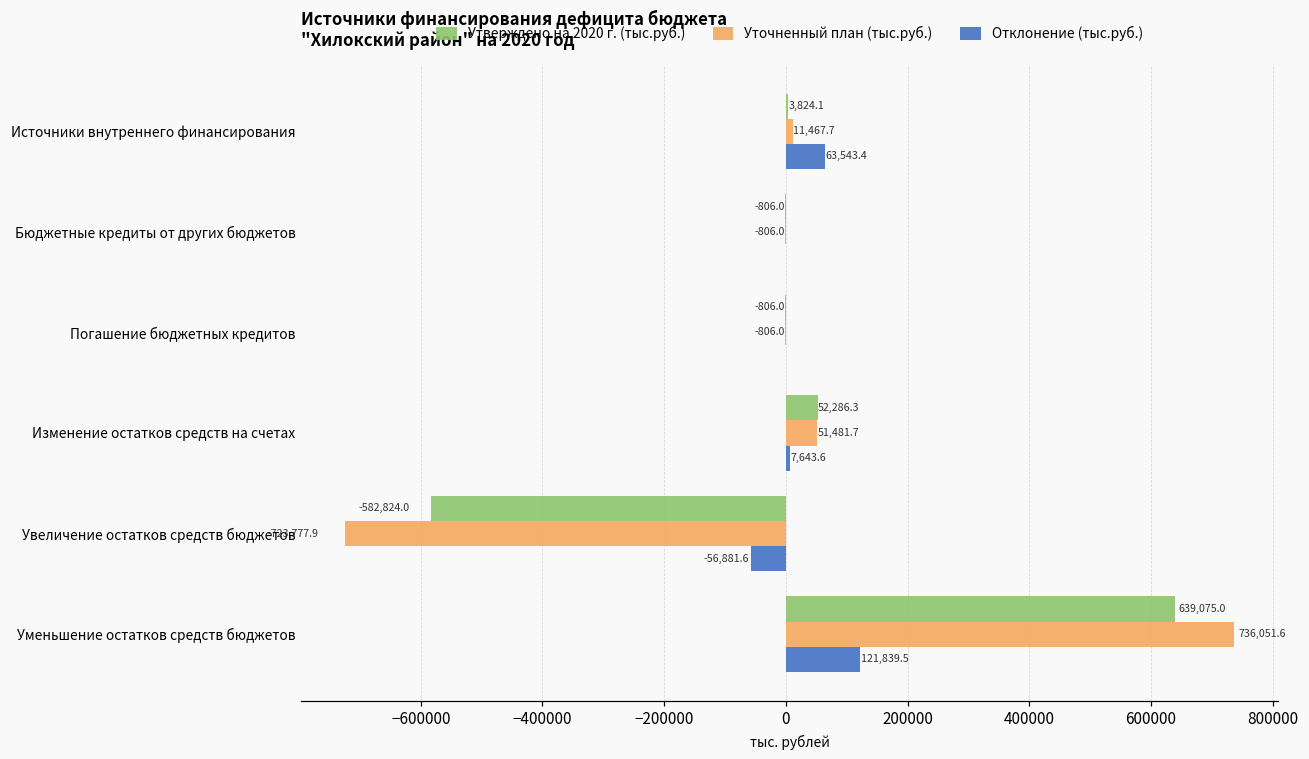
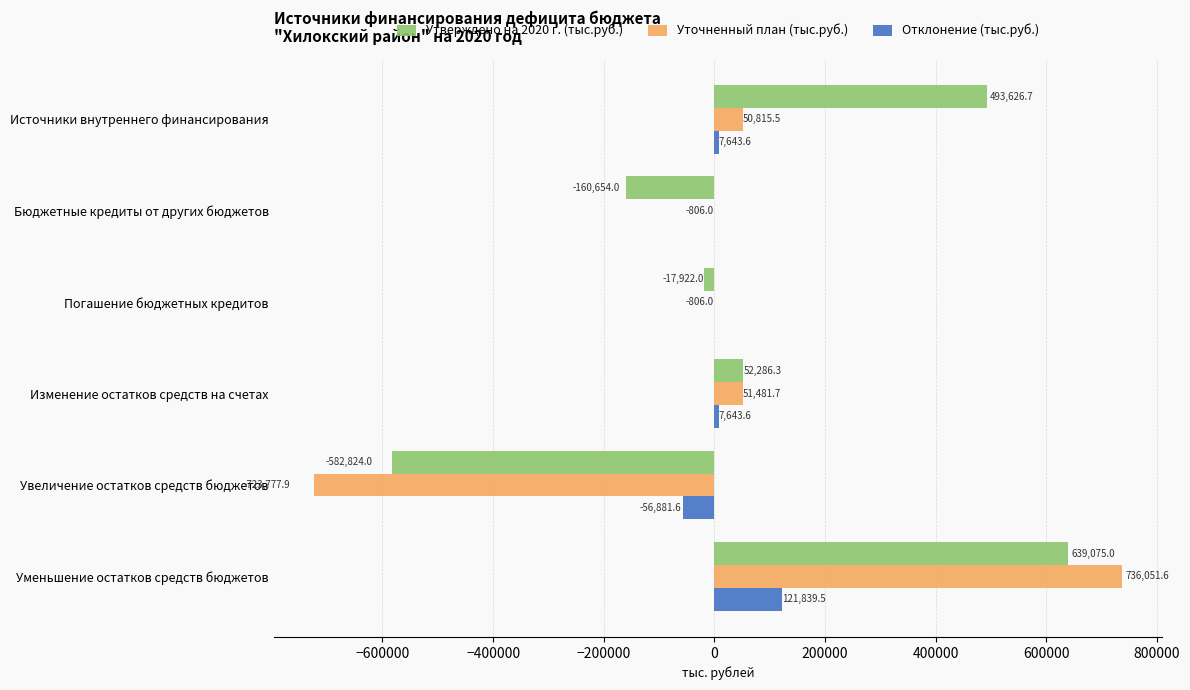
Утверждено на 2020 г. (тыс.руб.), Источники внутреннего финансирования: 3,824.1 -> 493,626.7
Уточненный план (тыс.руб.), Источники внутреннего финансирования: 11,467.7 -> 50,815.5
Отклонение (тыс.руб.), Источники внутреннего финансирования: 63,543.4 -> 7,643.6
Утверждено на 2020 г. (тыс.руб.), Бюджетные кредиты от других бюджетов: -806.0 -> -160,654.0
Утверждено на 2020 г. (тыс.руб.), Погашение бюджетных кредитов: -806.0 -> -17,922.0
